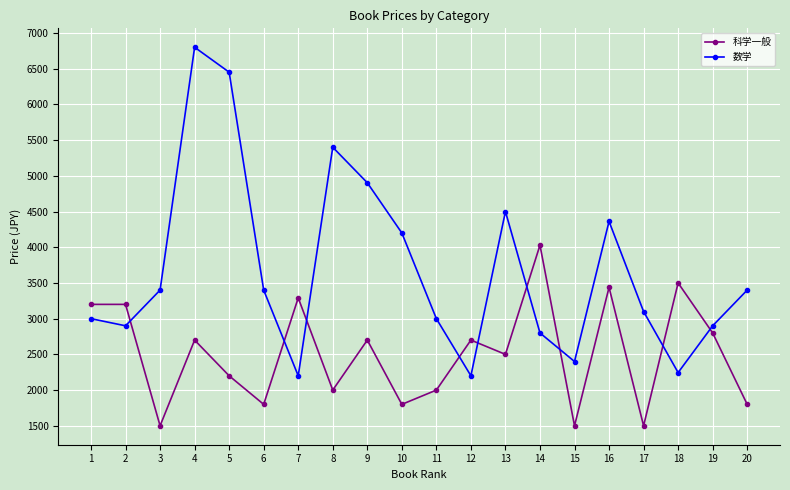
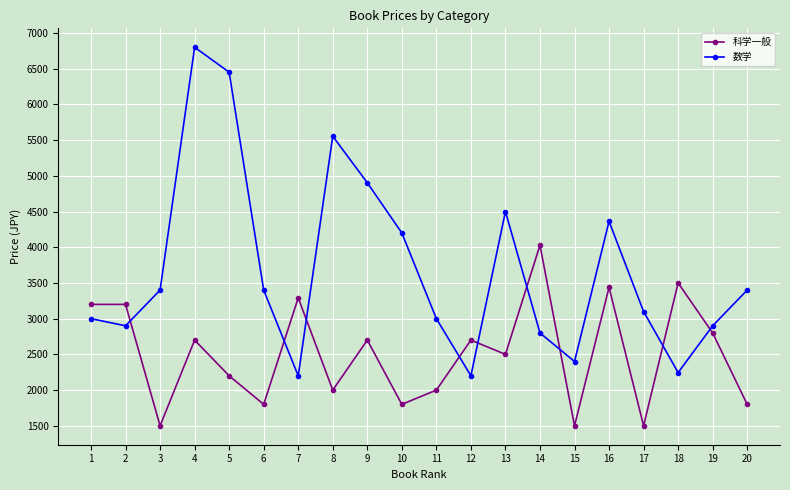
数学, 8: 5400 -> 5600
